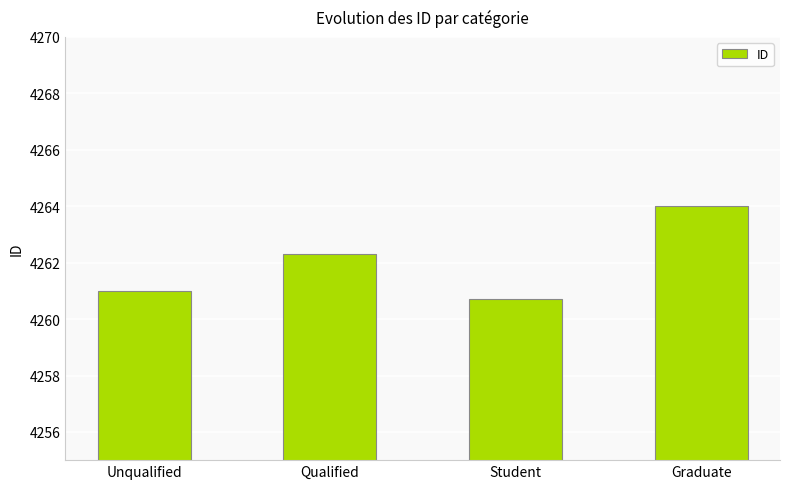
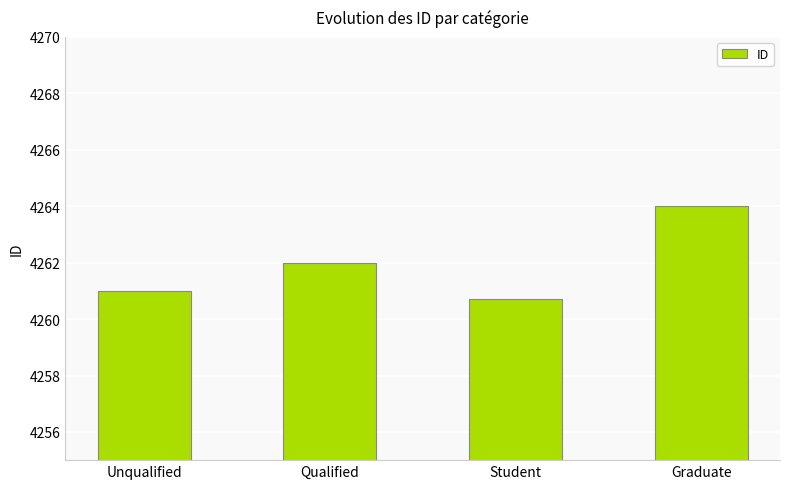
Qualified: 4262.3 -> 4262.0
